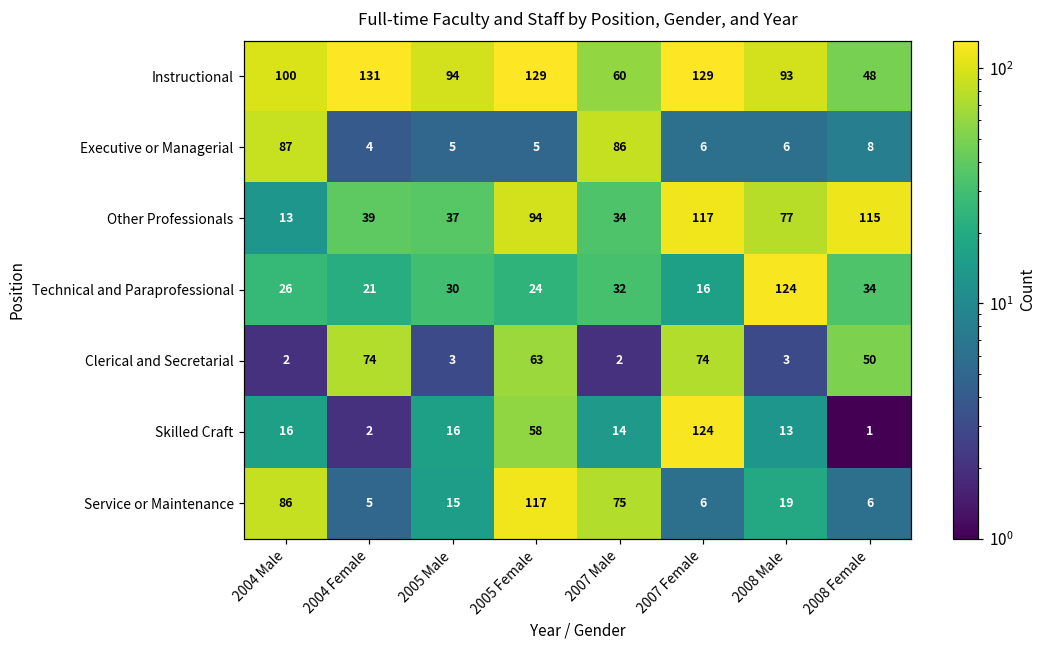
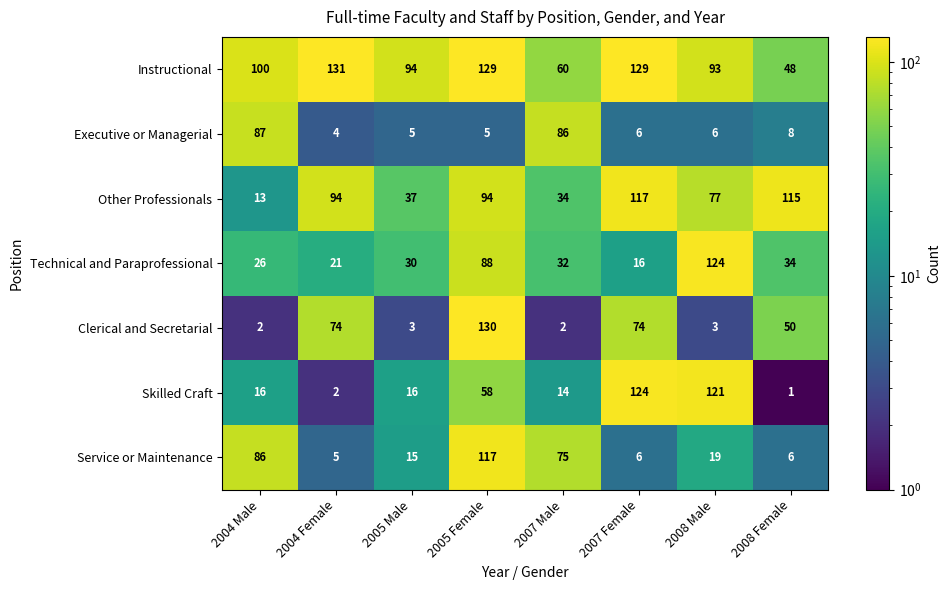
Other Professionals, 2004 Female: 39 -> 94
Technical and Paraprofessional, 2005 Female: 24 -> 88
Clerical and Secretarial, 2005 Female: 63 -> 130
Skilled Craft, 2008 Male: 13 -> 121
